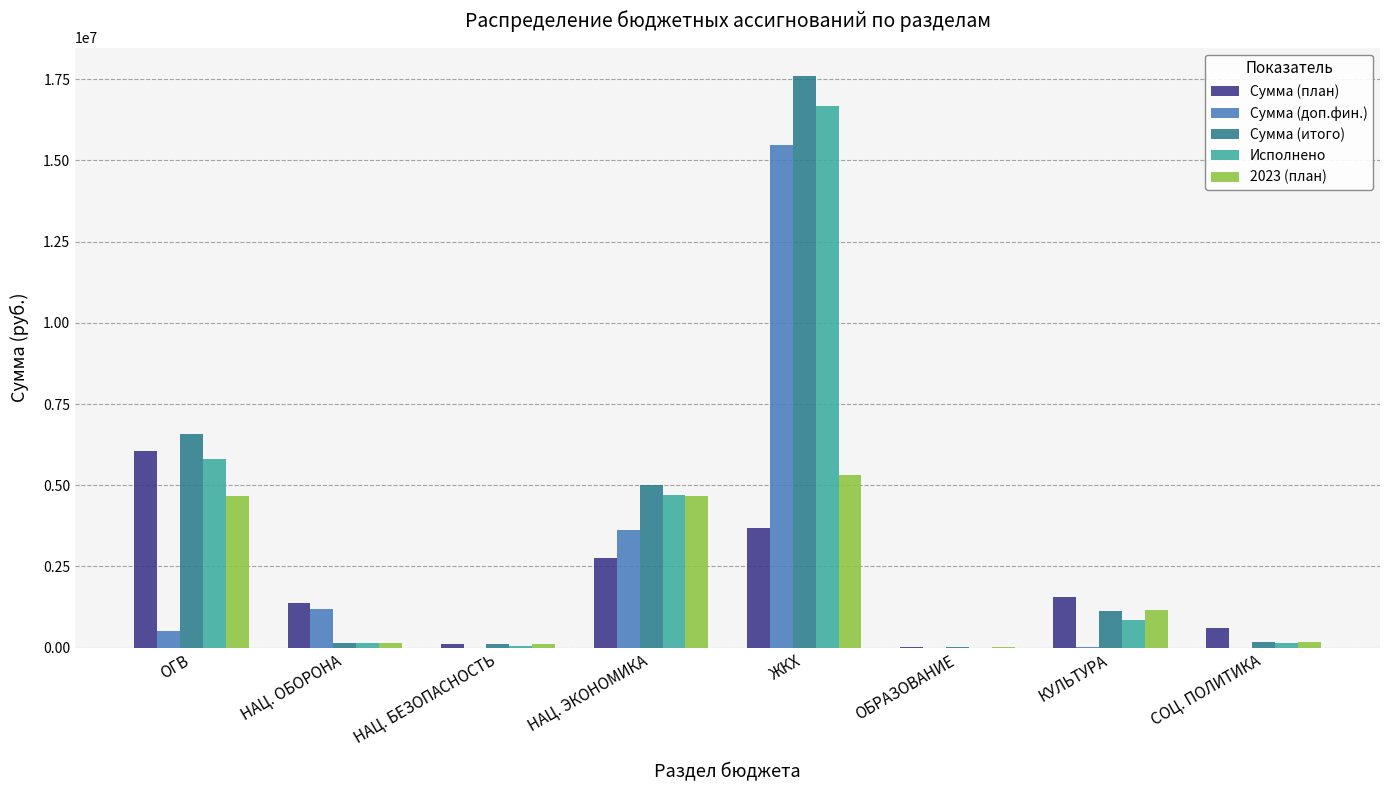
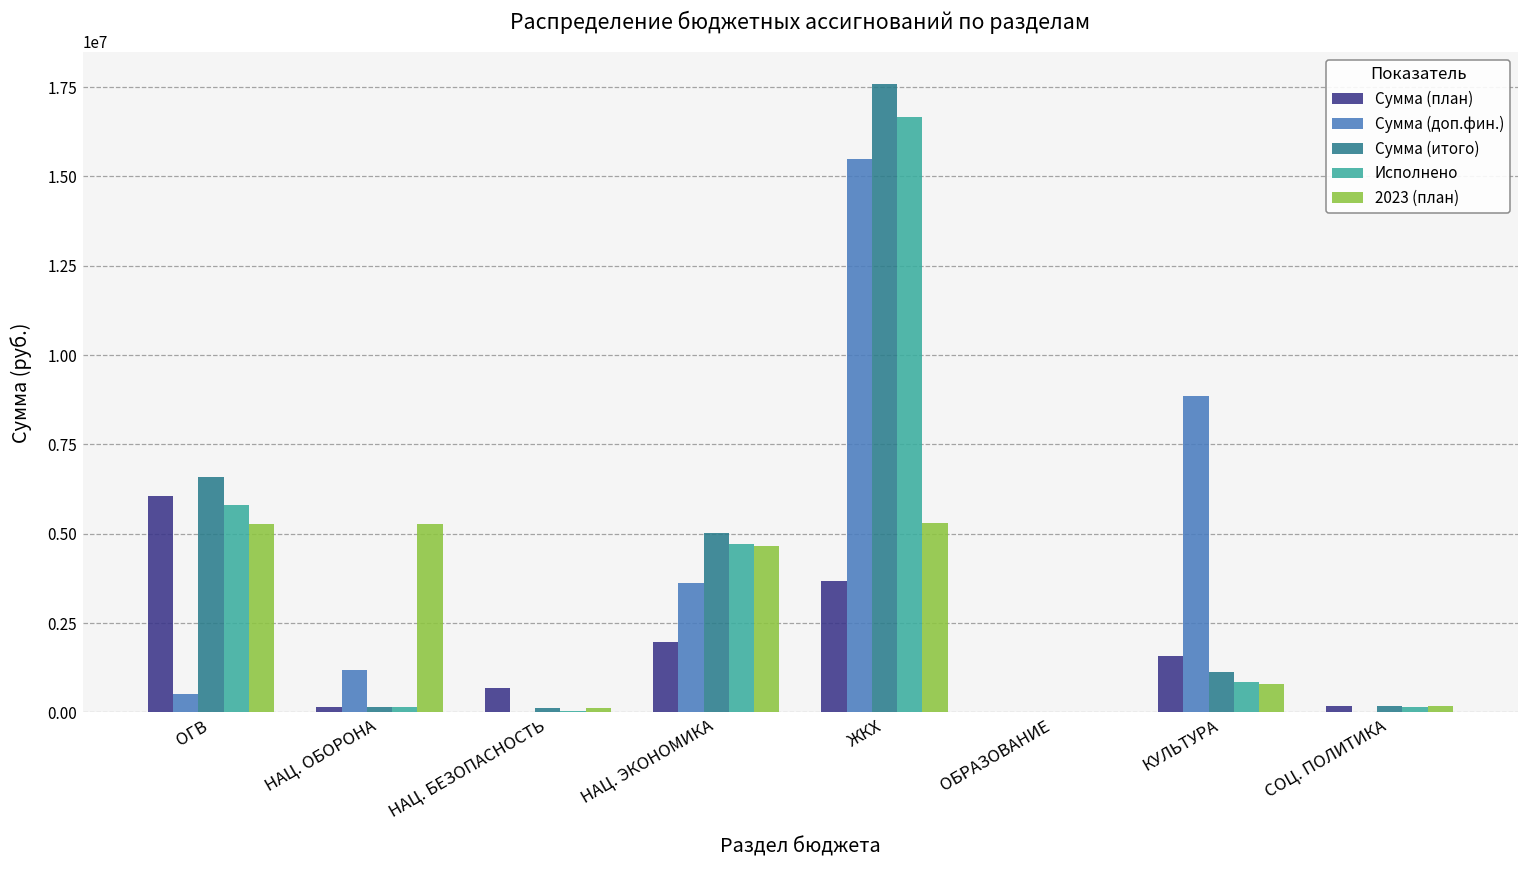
2023 (план), ОГВ: 4700000 -> 5300000
Сумма (план), НАЦ. ОБОРОНА: 1400000 -> 100000
2023 (план), НАЦ. ОБОРОНА: 200000 -> 5300000
Сумма (план), НАЦ. БЕЗОПАСНОСТЬ: 100000 -> 700000
Сумма (план), НАЦ. ЭКОНОМИКА: 2800000 -> 2000000
Сумма (доп.фин.), КУЛЬТУРА: 0 -> 8900000
2023 (план), КУЛЬТУРА: 1100000 -> 800000
Сумма (план), СОЦ. ПОЛИТИКА: 600000 -> 200000
